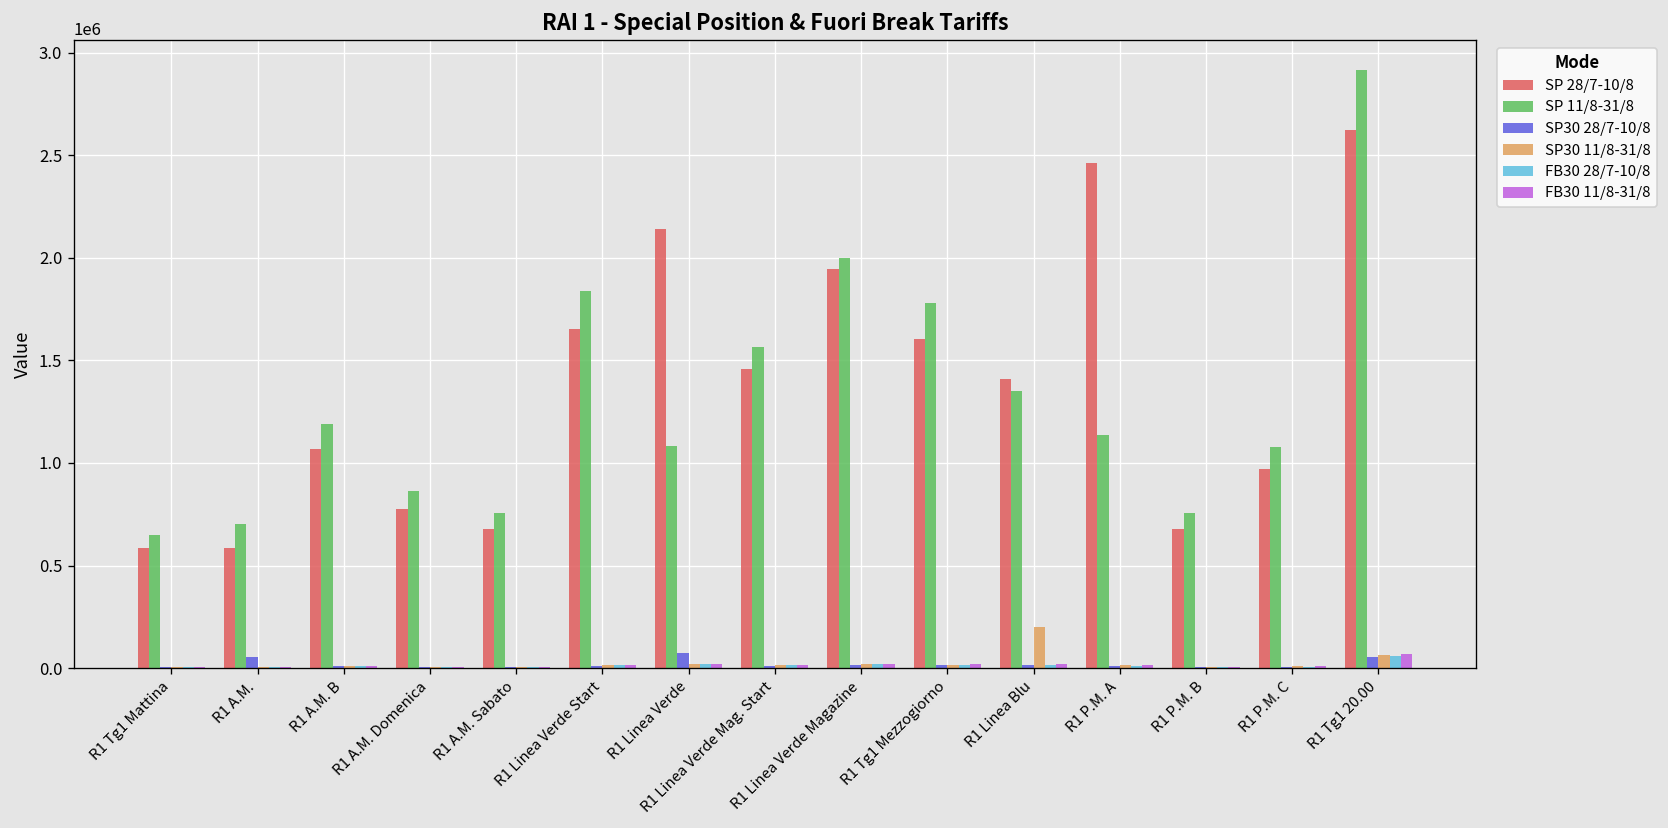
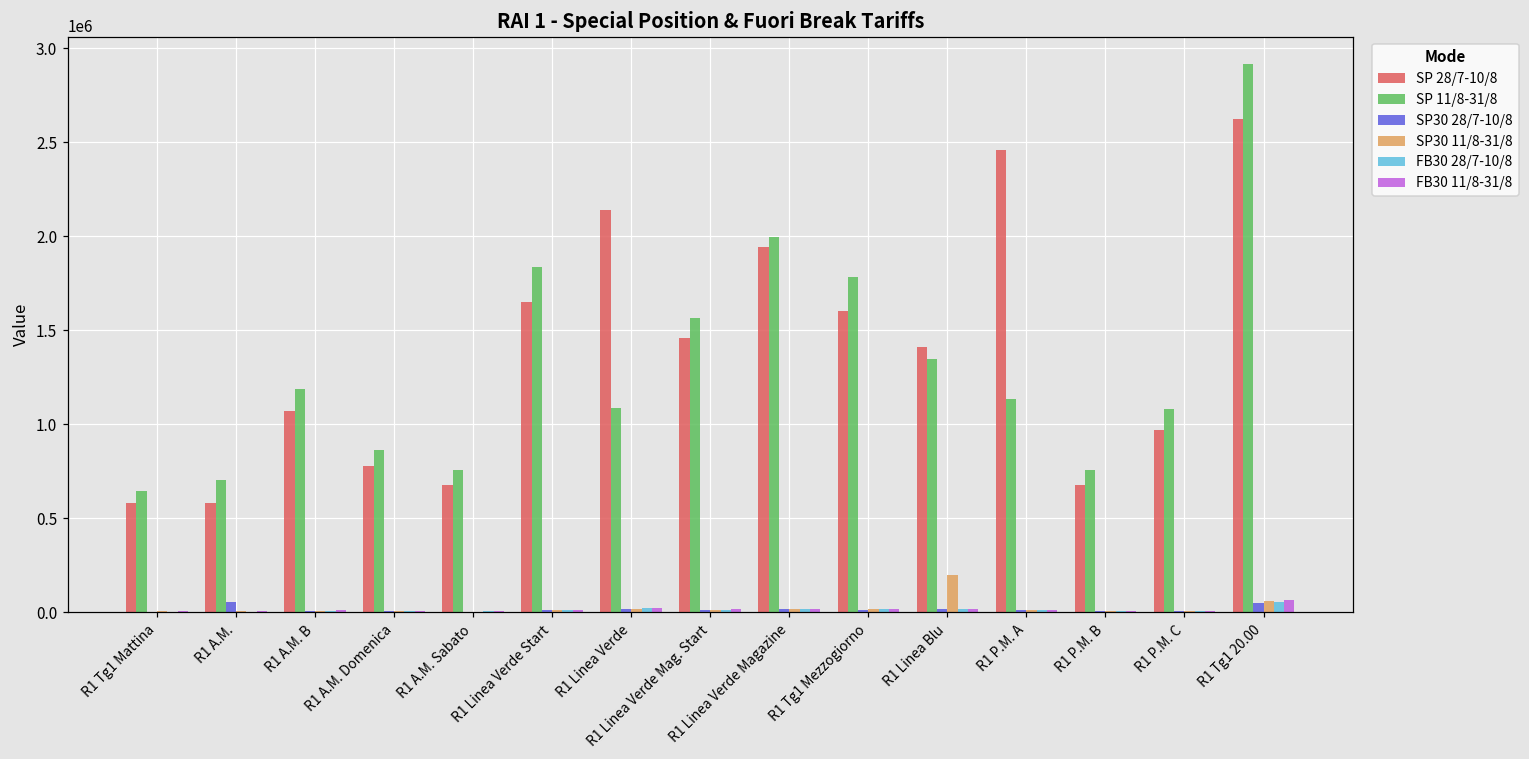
SP30 28/7-10/8, R1 Linea Verde: 70000 -> 20000
